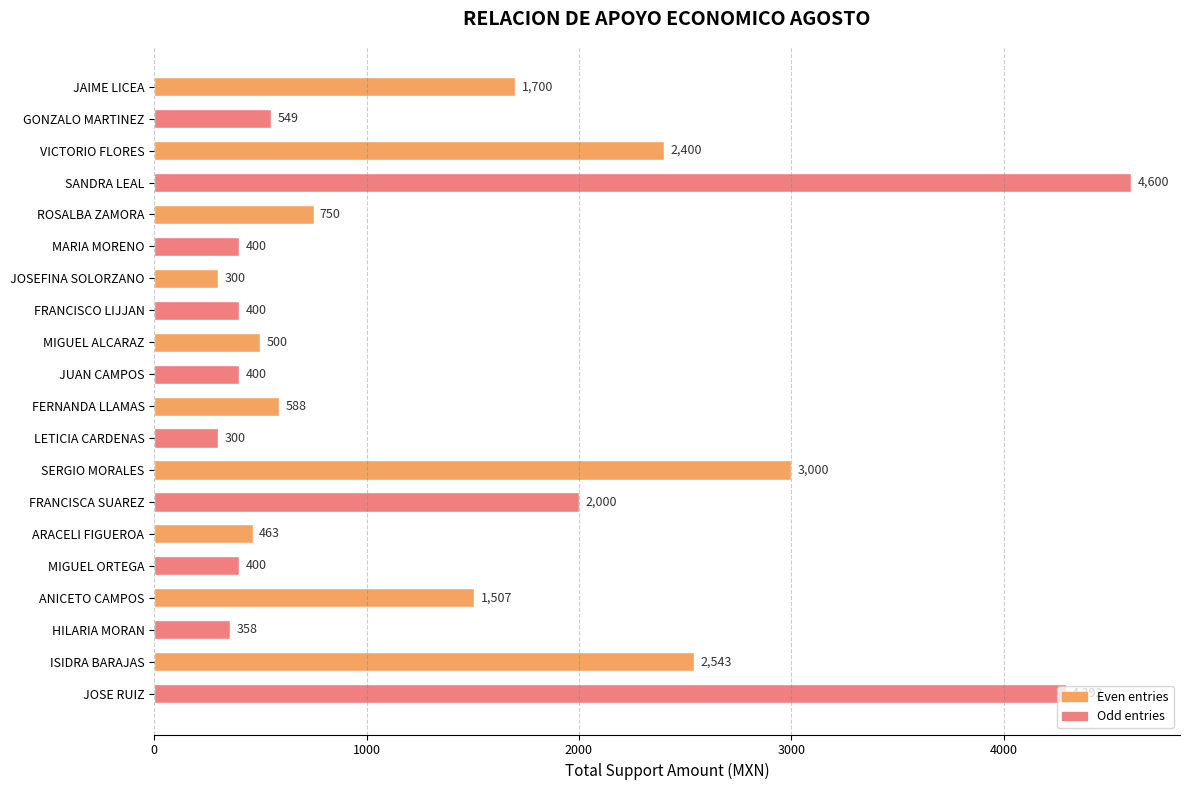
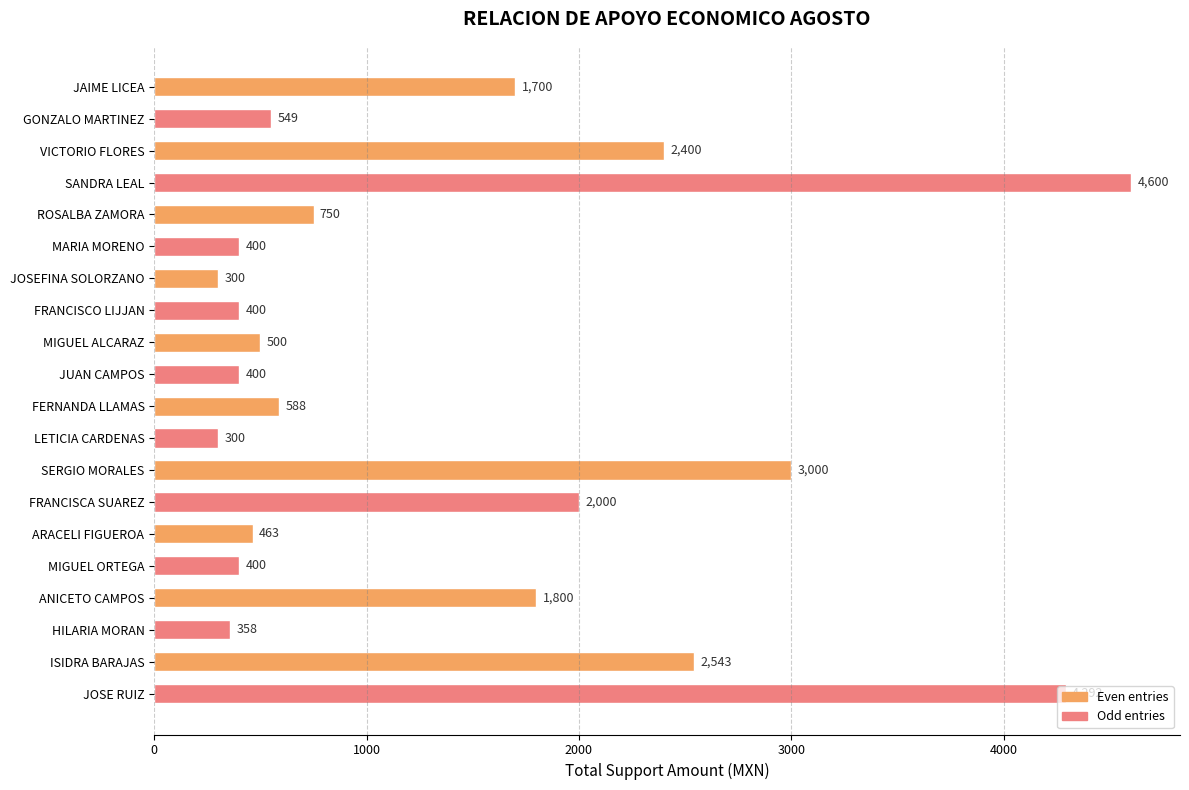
ANICETO CAMPOS: 1,507 -> 1,800
